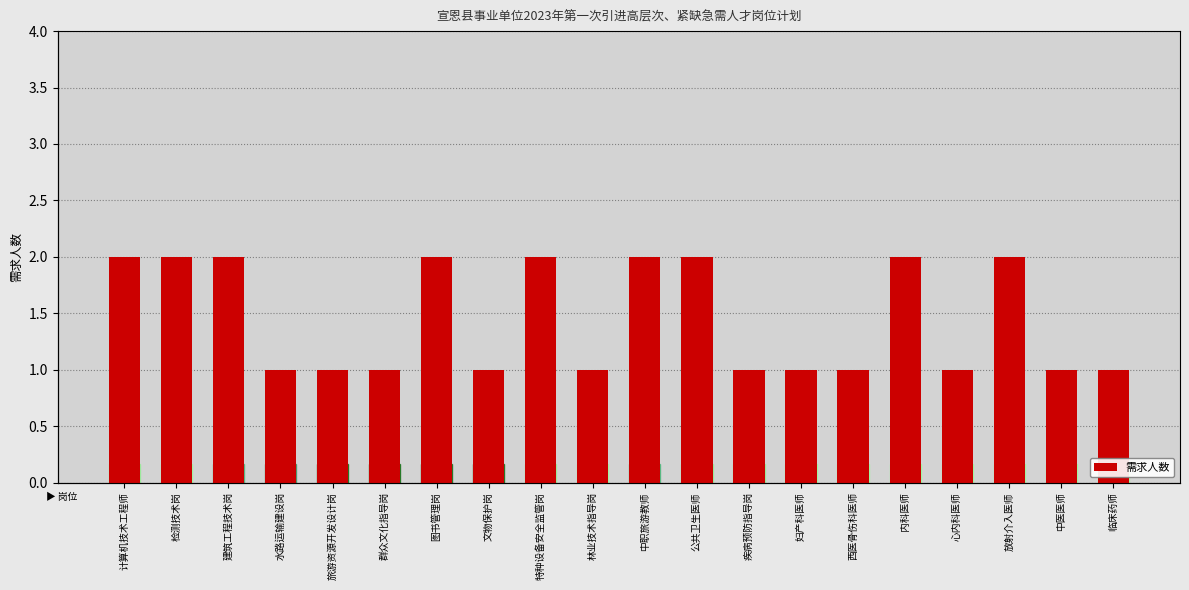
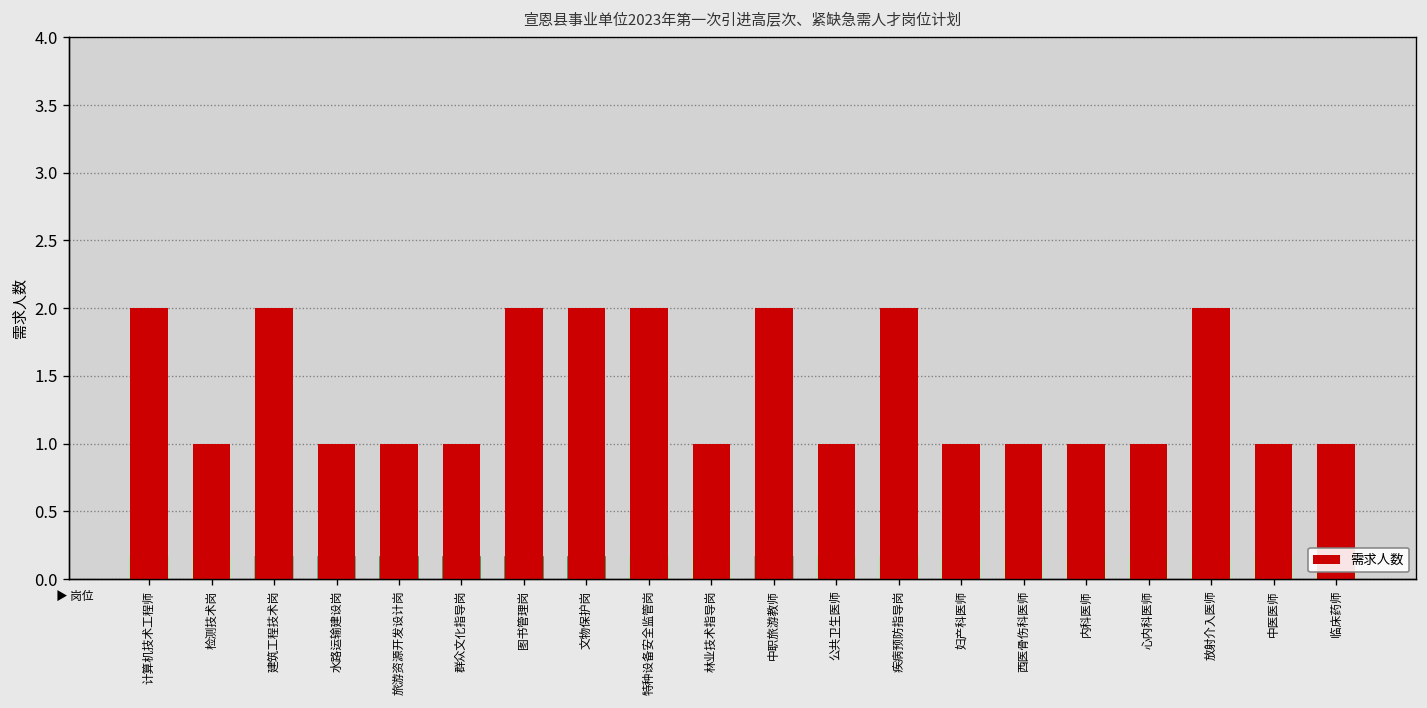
检测技术岗: 2 -> 1
文物保护岗: 1 -> 2
公共卫生医师: 2 -> 1
疾病预防指导岗: 1 -> 2
内科医师: 2 -> 1
